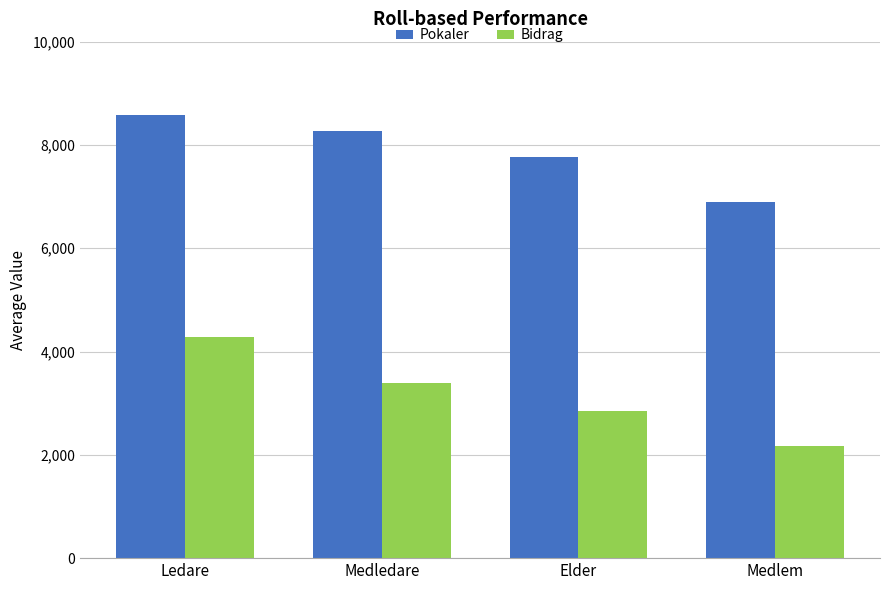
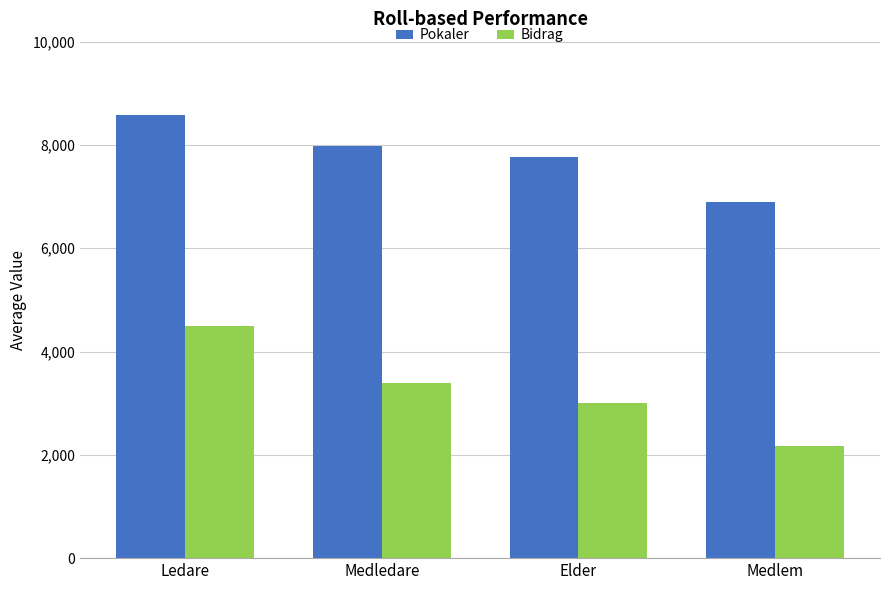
Bidrag, Ledare: 4,300 -> 4,500
Pokaler, Medledare: 8,300 -> 8,000
Bidrag, Elder: 2,800 -> 3,000
